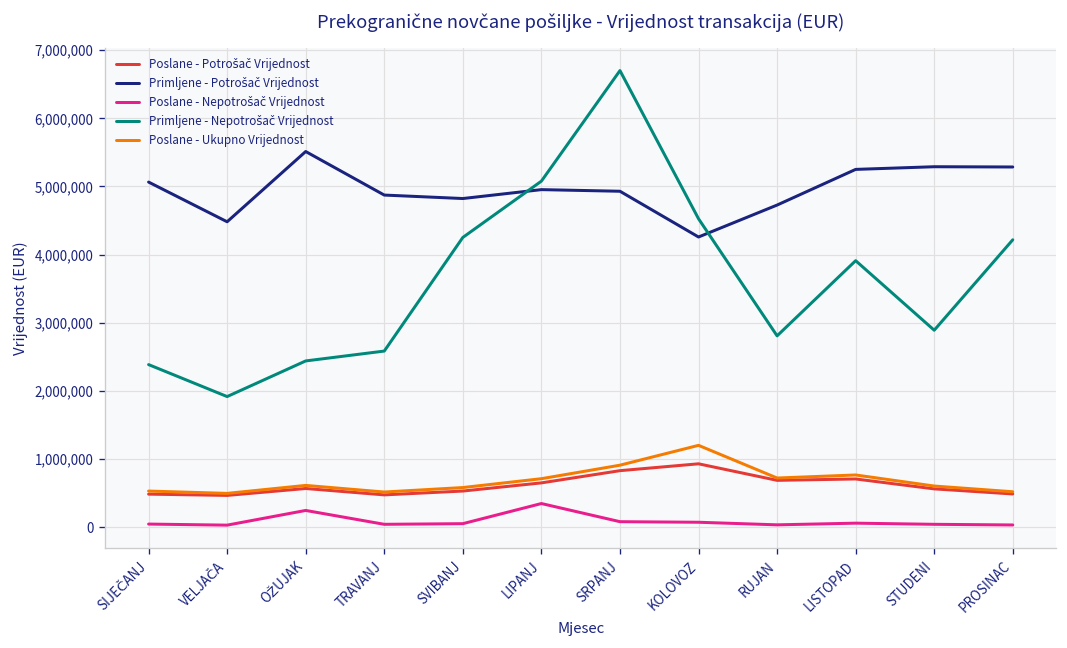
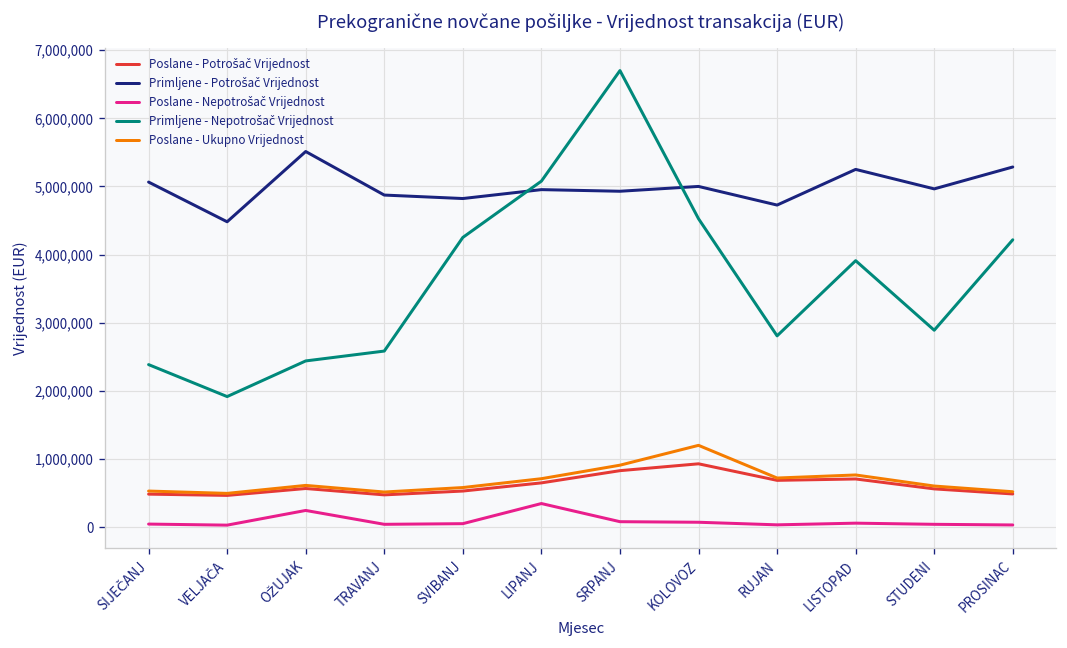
Primljene - Potrošač Vrijednost, KOLOVOZ: 4,300,000 -> 5,000,000
Primljene - Potrošač Vrijednost, STUDENI: 5,300,000 -> 5,000,000
